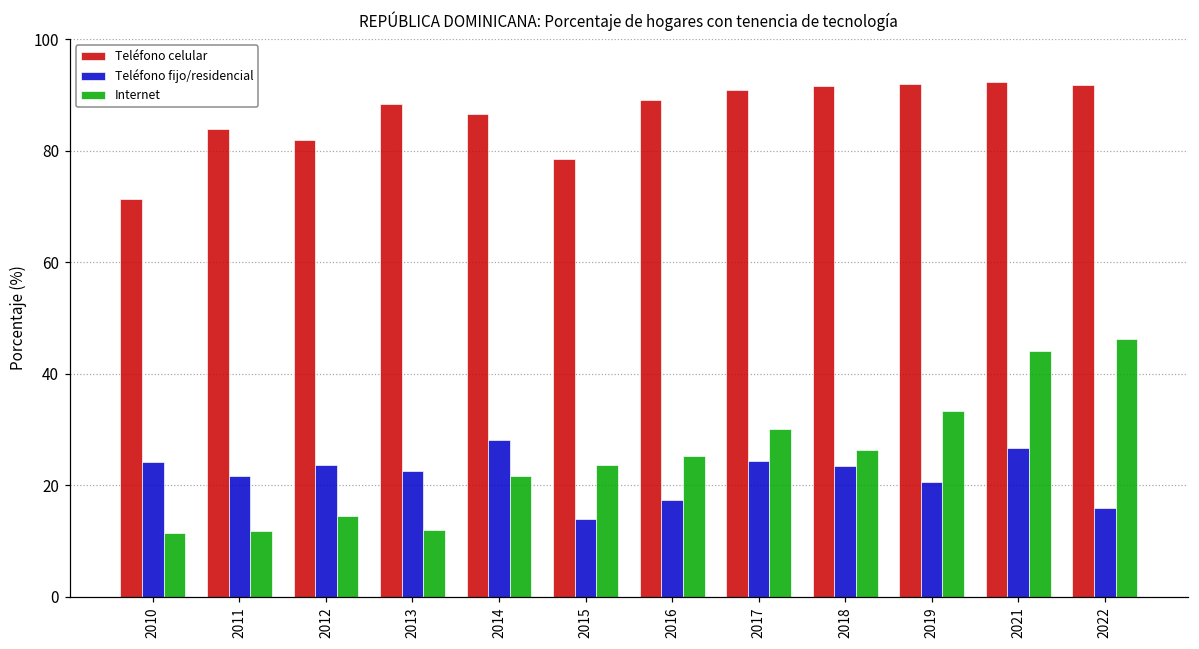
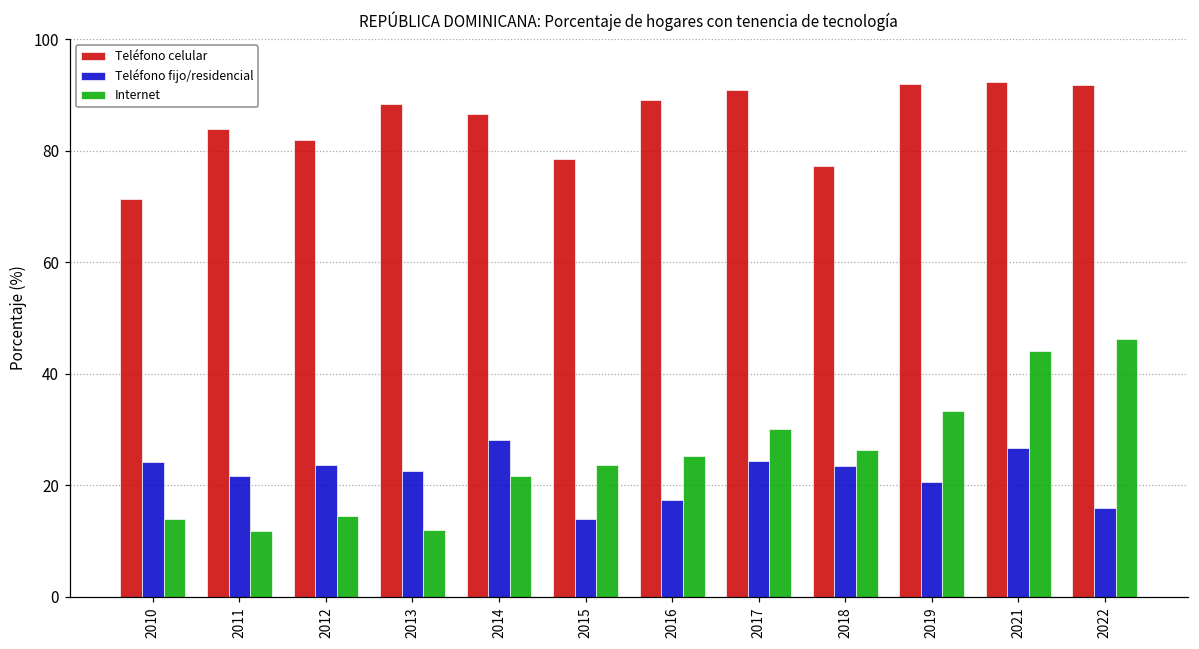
Internet, 2010: 11 -> 14
Teléfono celular, 2018: 92 -> 77
